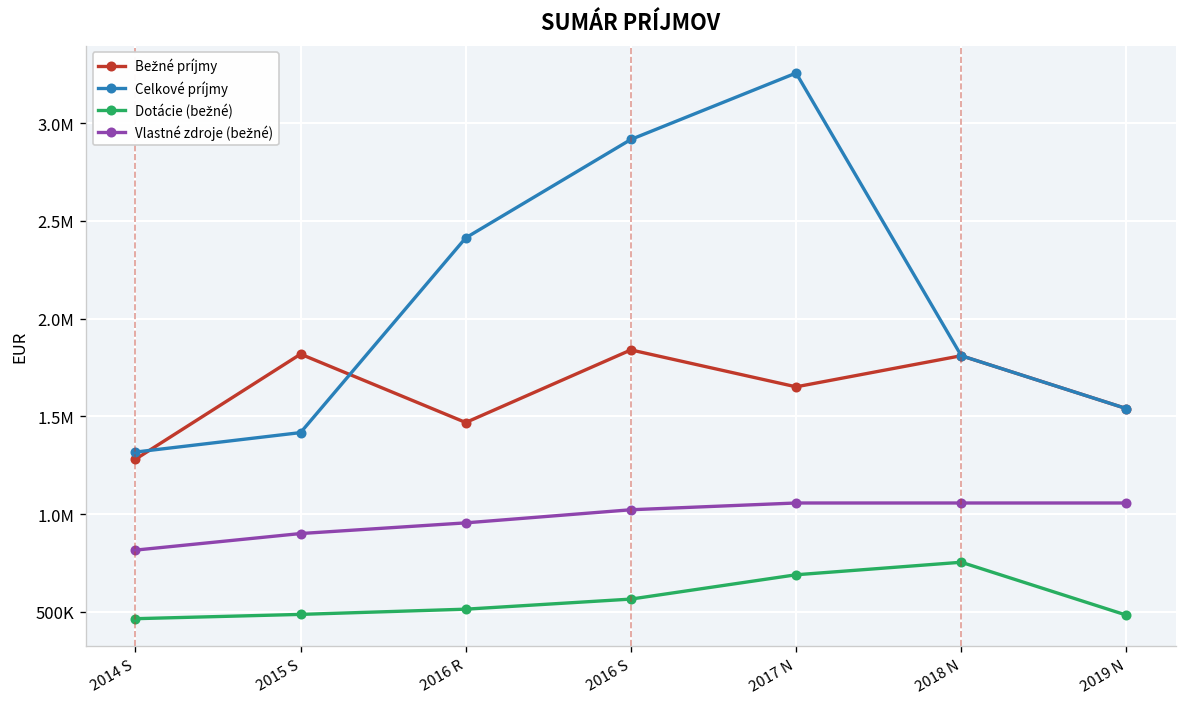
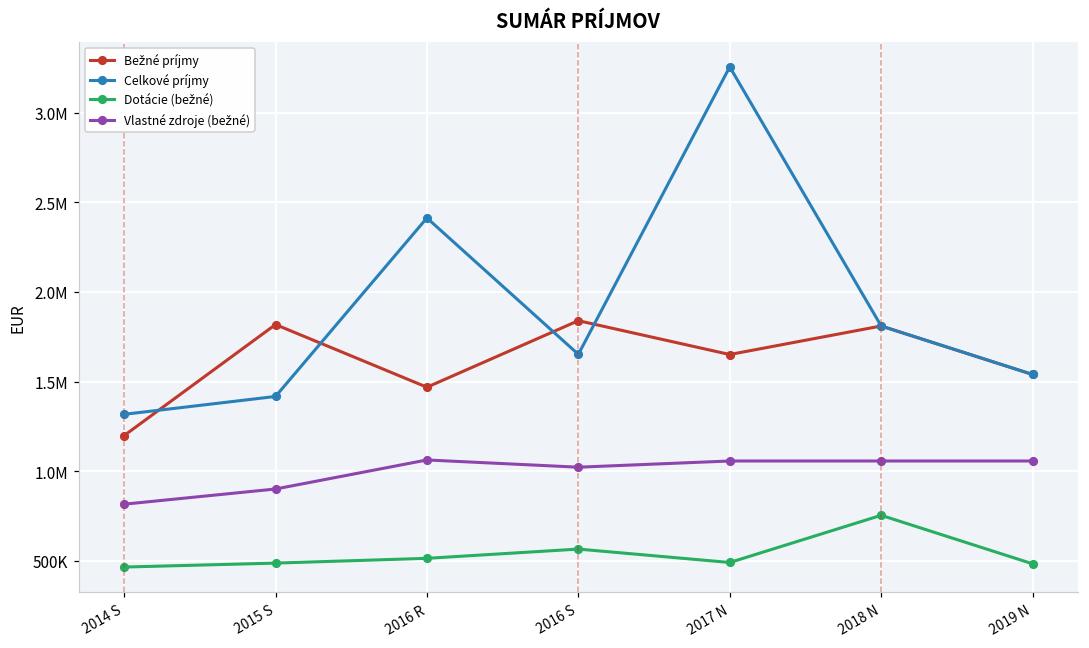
Bežné príjmy, 2014 S: 1280000 -> 1200000
Vlastné zdroje (bežné), 2016 R: 950000 -> 1060000
Celkové príjmy, 2016 S: 2920000 -> 1650000
Dotácie (bežné), 2017 N: 690000 -> 490000
